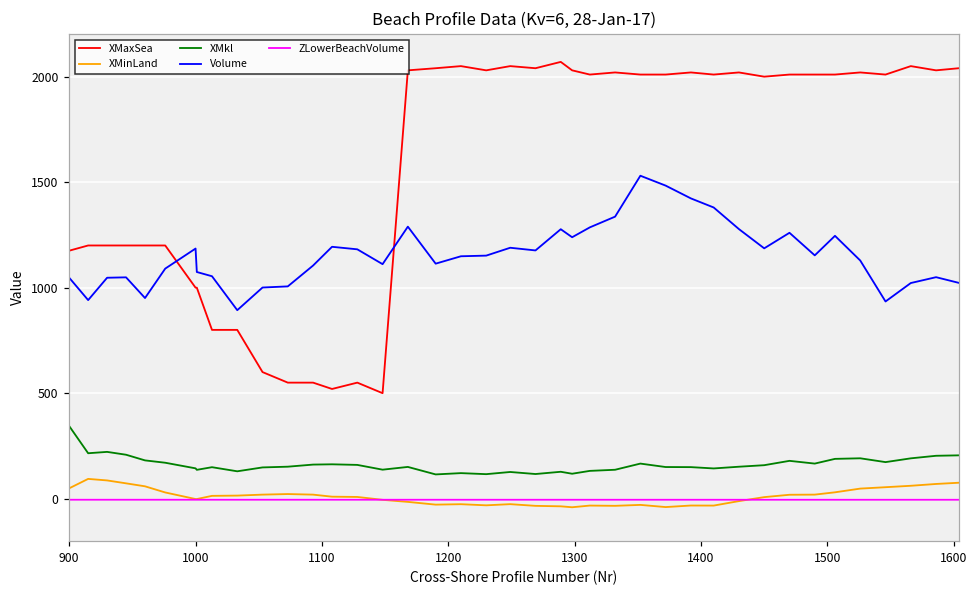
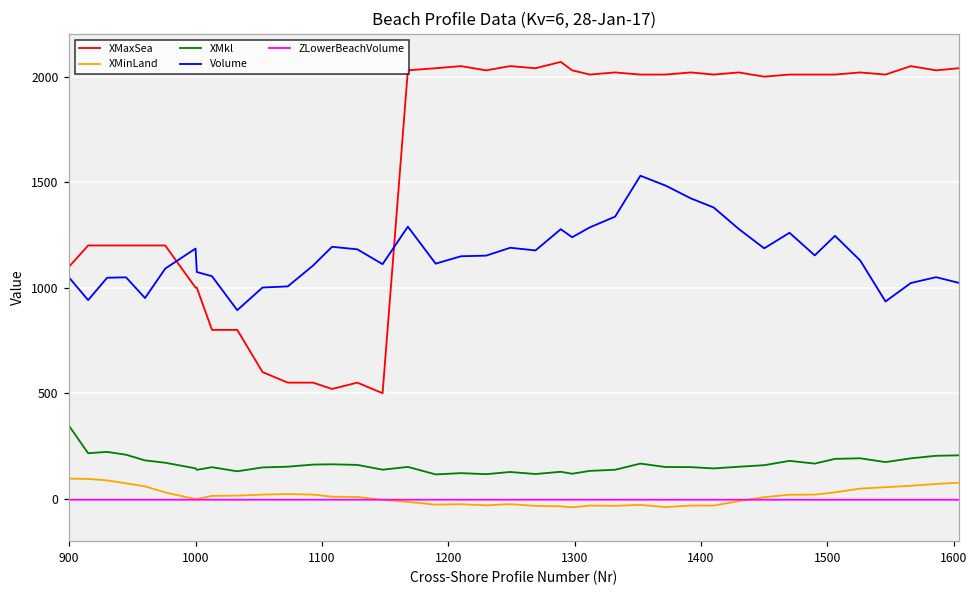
XMaxSea, 900: 1180 -> 1100
XMinLand, 900: 50 -> 100
